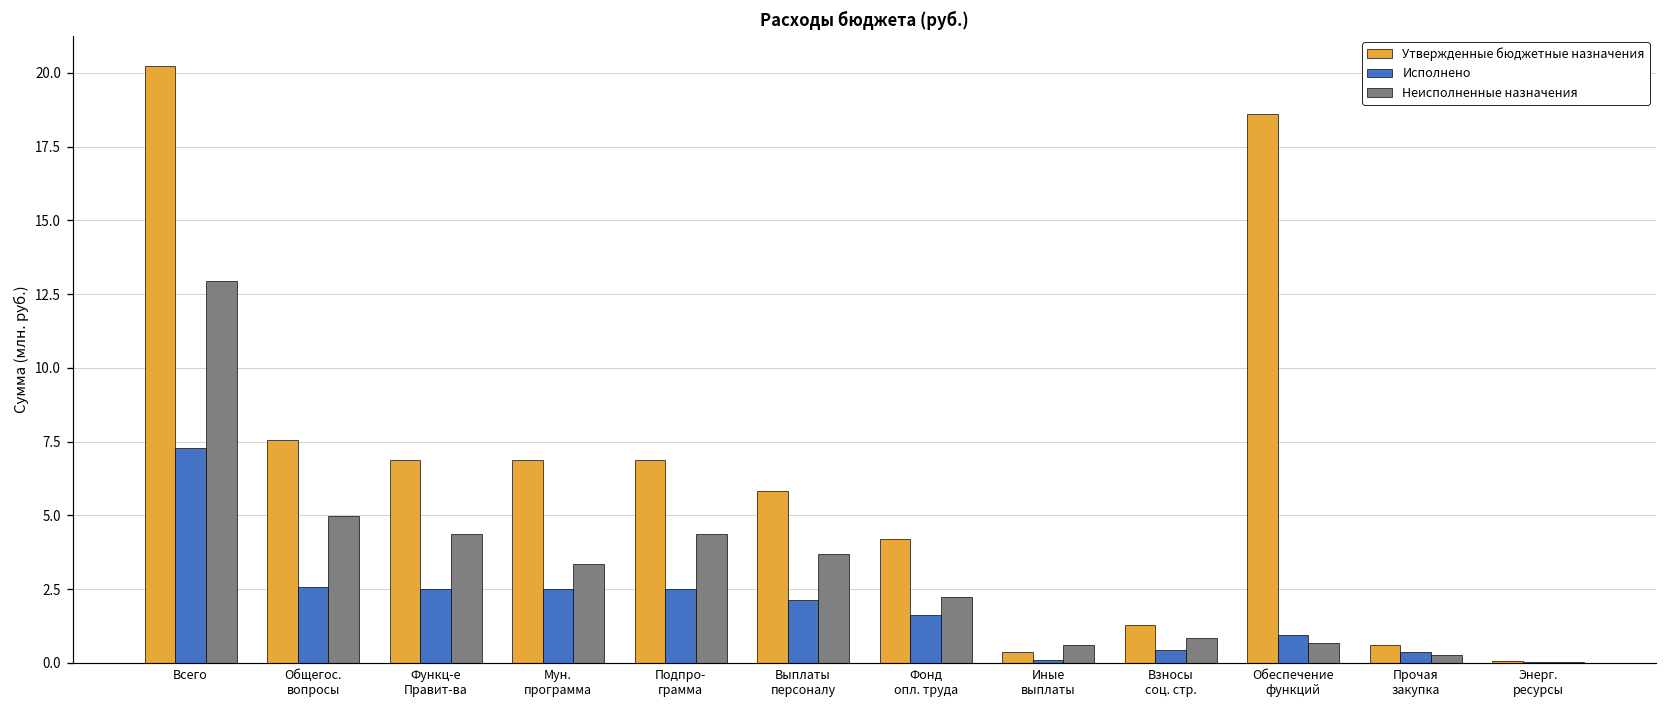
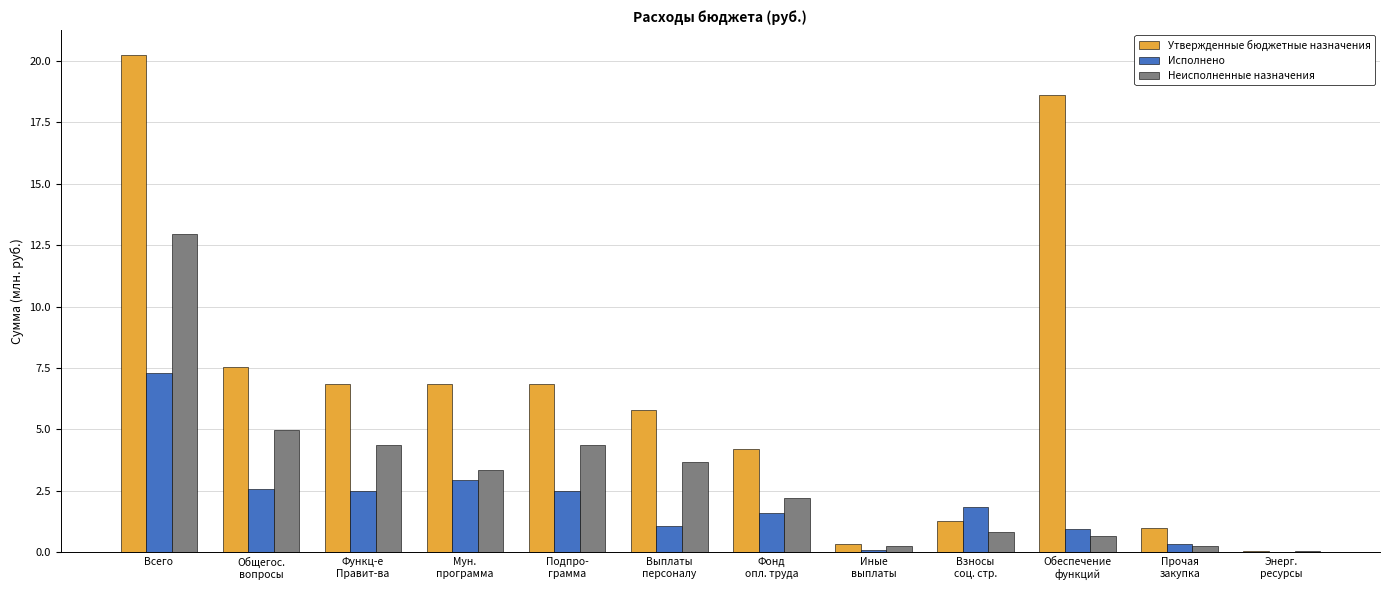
Исполнено, Мун. программа: 2.5 -> 3.0
Исполнено, Выплаты персоналу: 2.1 -> 1.1
Неисполненные назначения, Иные выплаты: 0.6 -> 0.3
Исполнено, Взносы соц. стр.: 0.4 -> 1.9
Утвержденные бюджетные назначения, Прочая закупка: 0.6 -> 1.0
